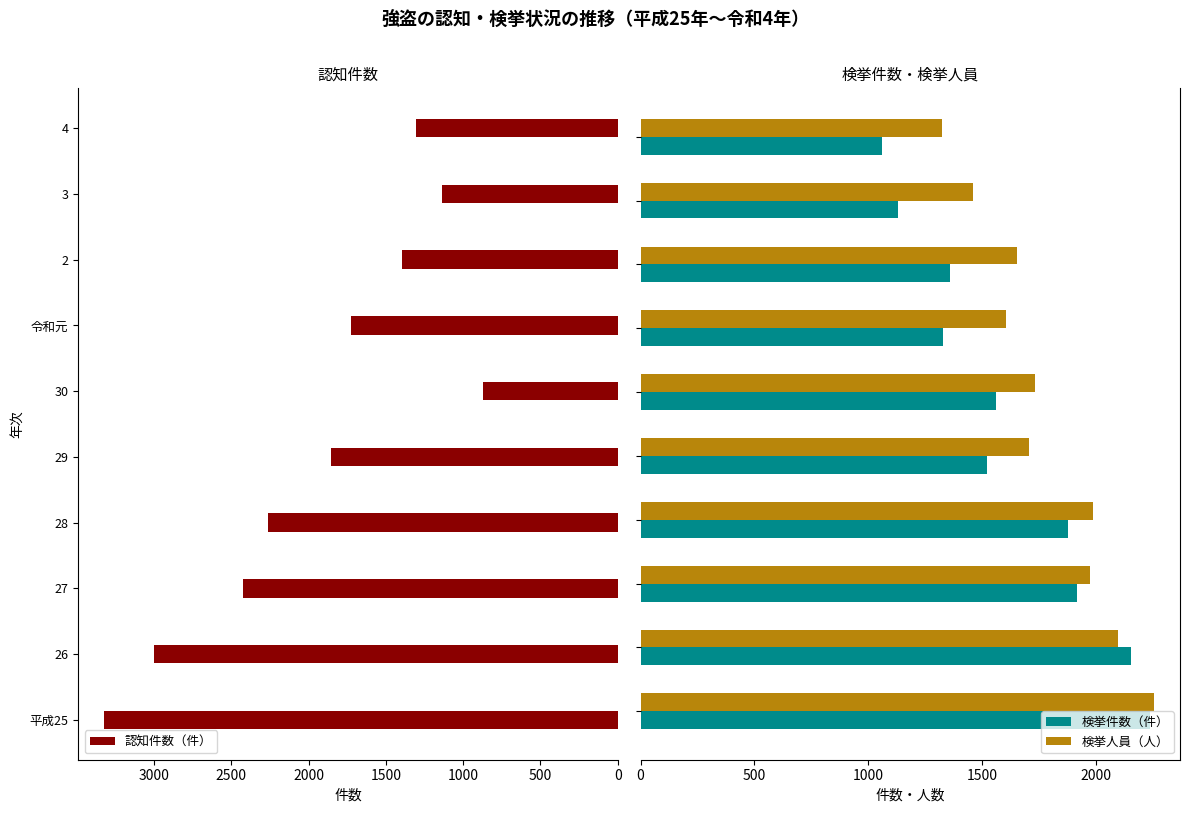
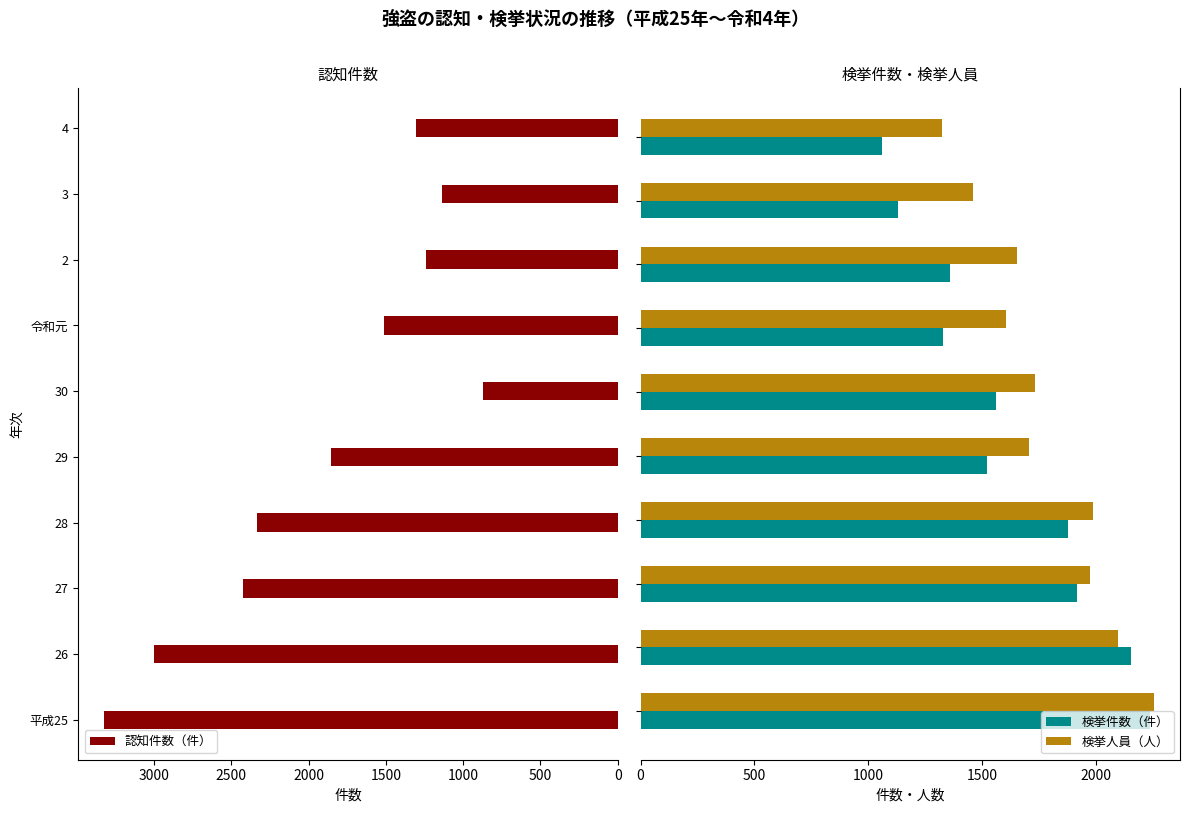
認知件数, 2: 1400 -> 1240
認知件数, 令和元: 1730 -> 1510
認知件数, 28: 2260 -> 2330
